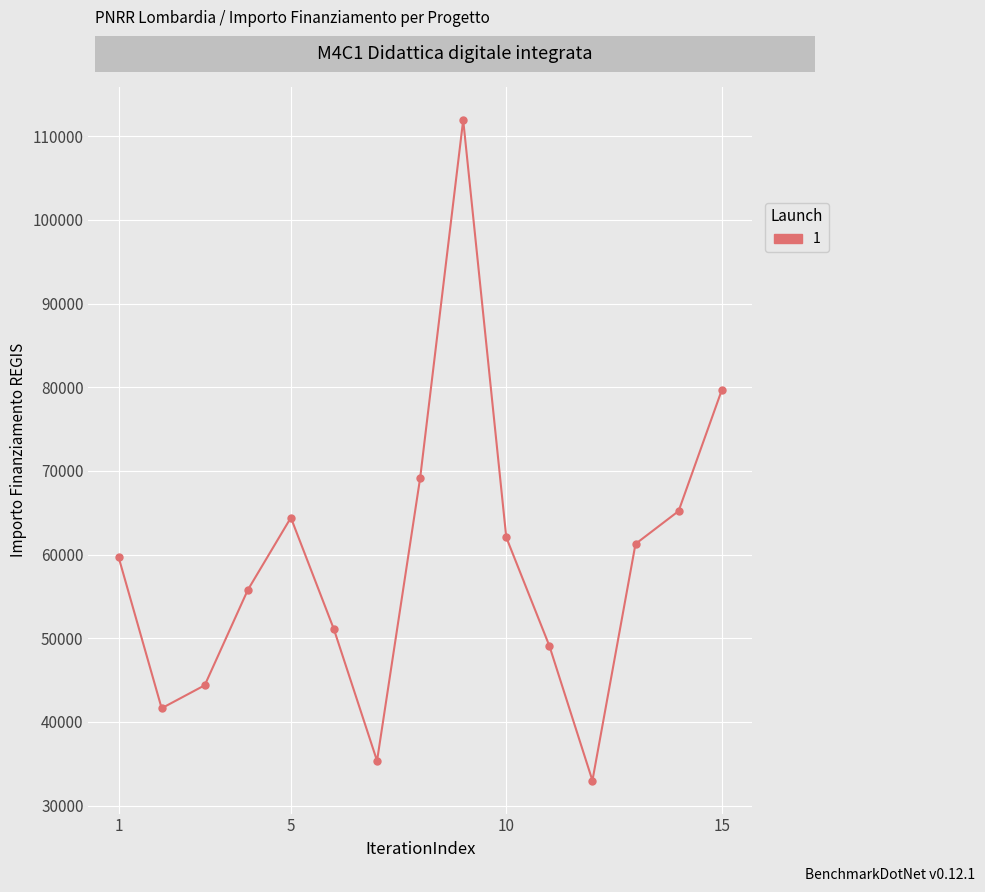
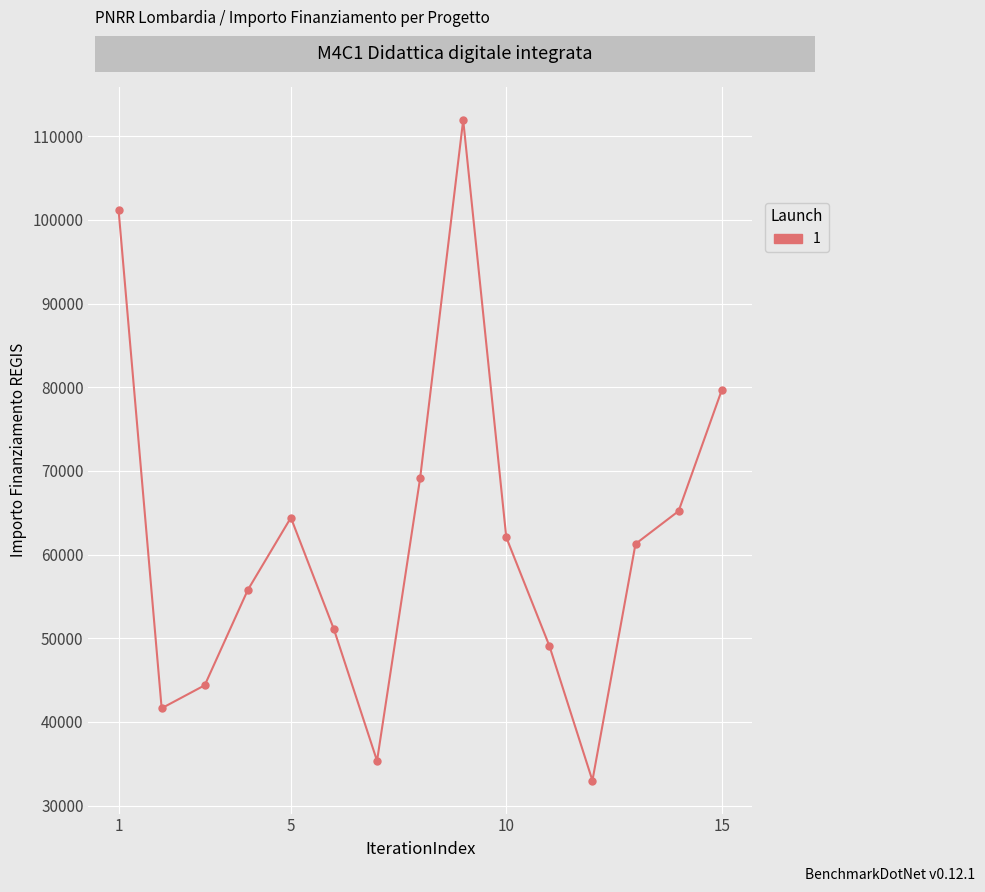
1: 60000 -> 101000
